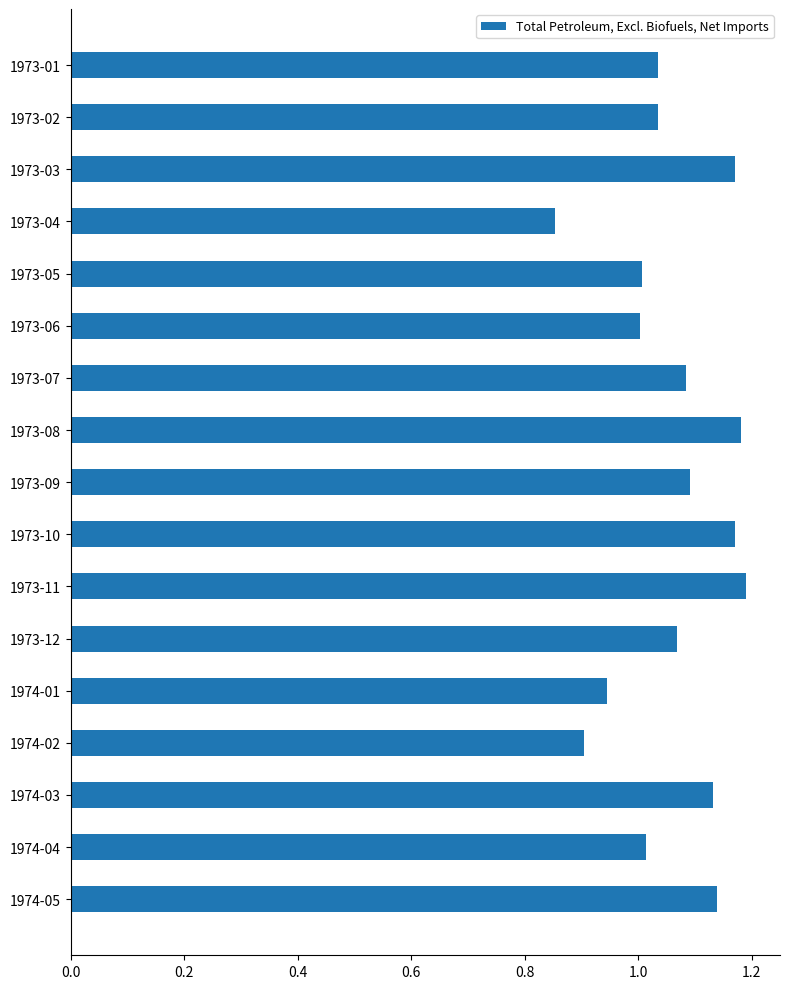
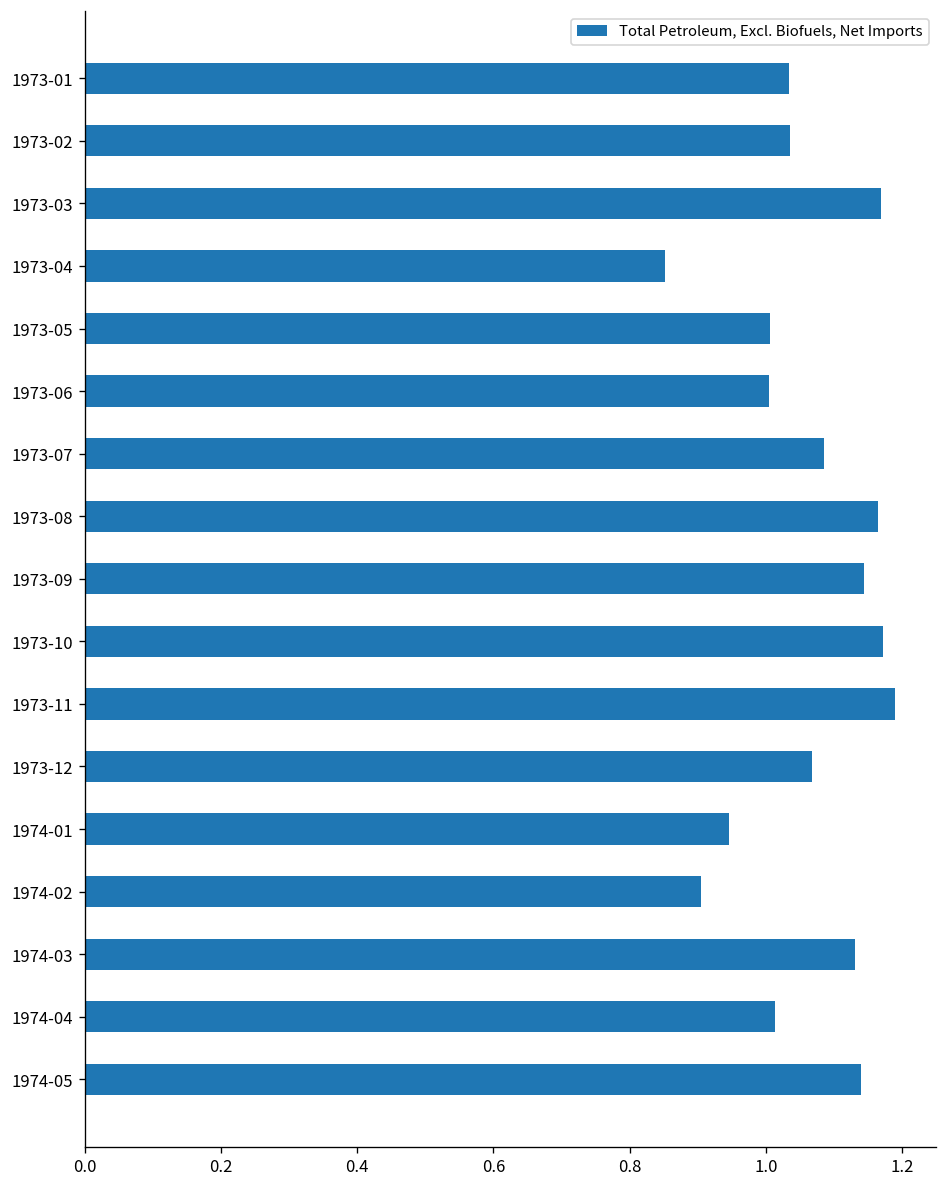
1973-08: 1.18 -> 1.17
1973-09: 1.09 -> 1.14
